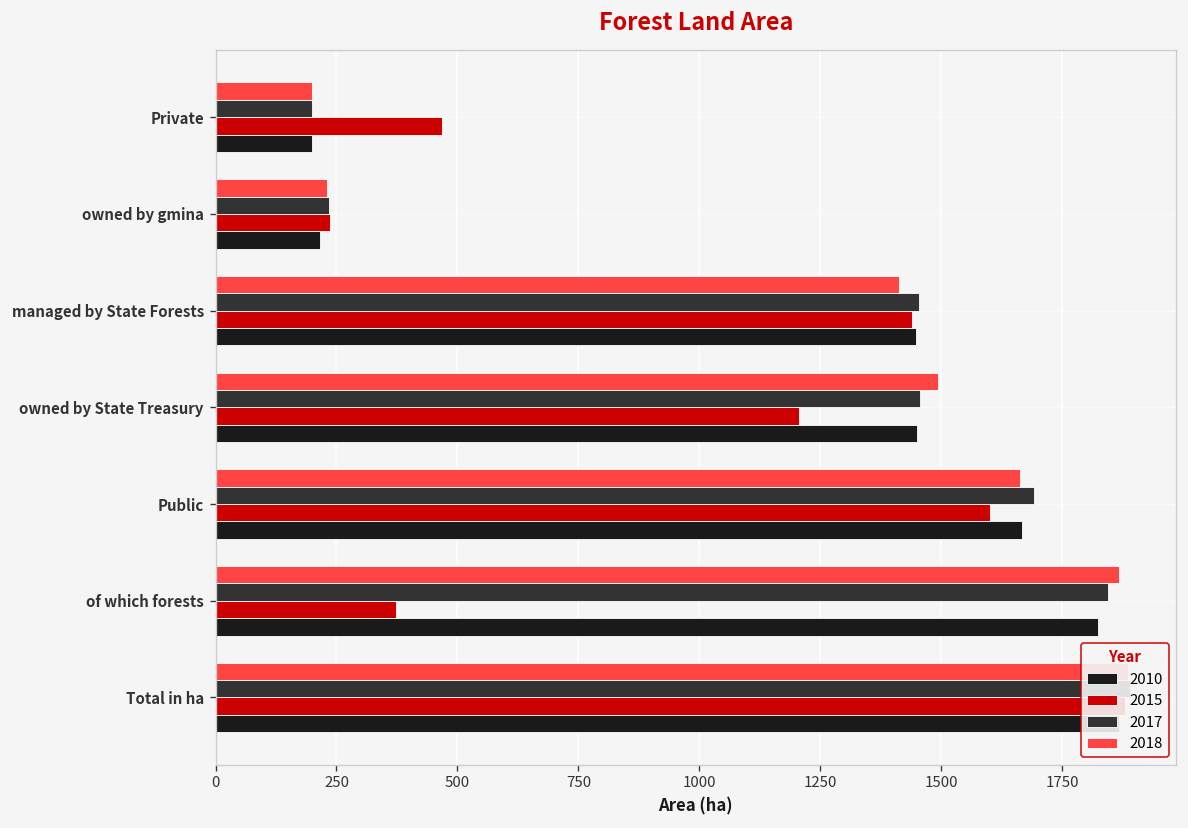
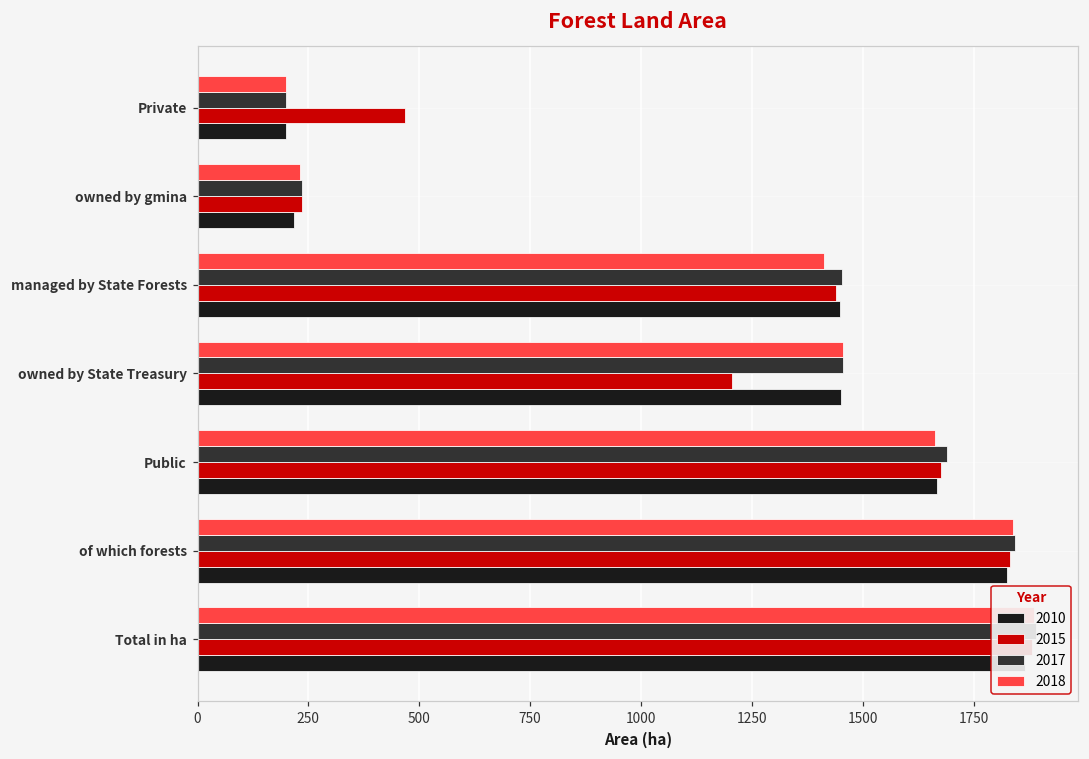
2018, owned by State Treasury: 1490 -> 1460
2015, Public: 1600 -> 1680
2018, of which forests: 1870 -> 1840
2015, of which forests: 370 -> 1830
